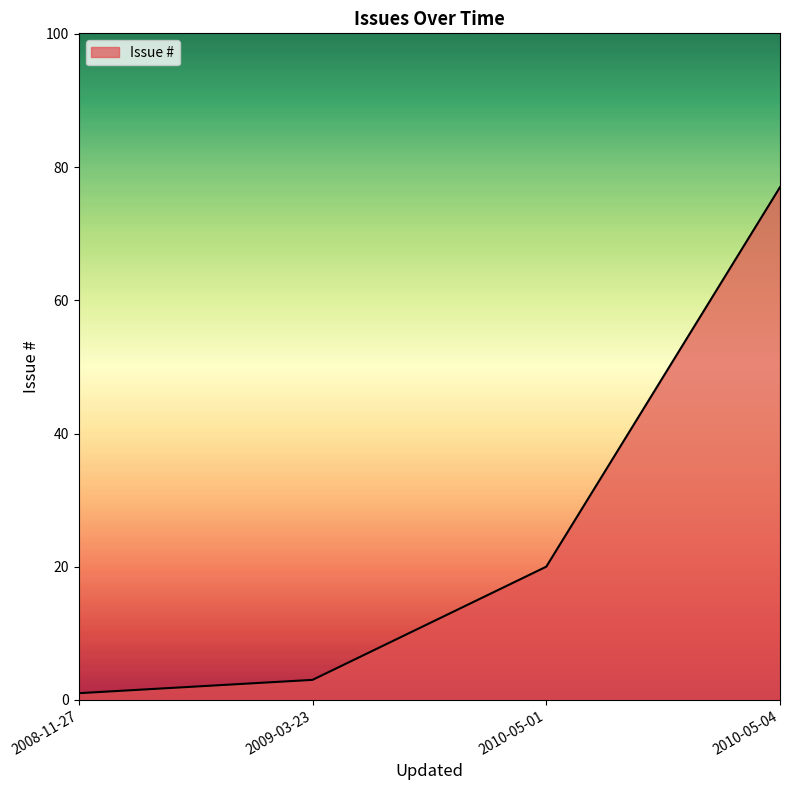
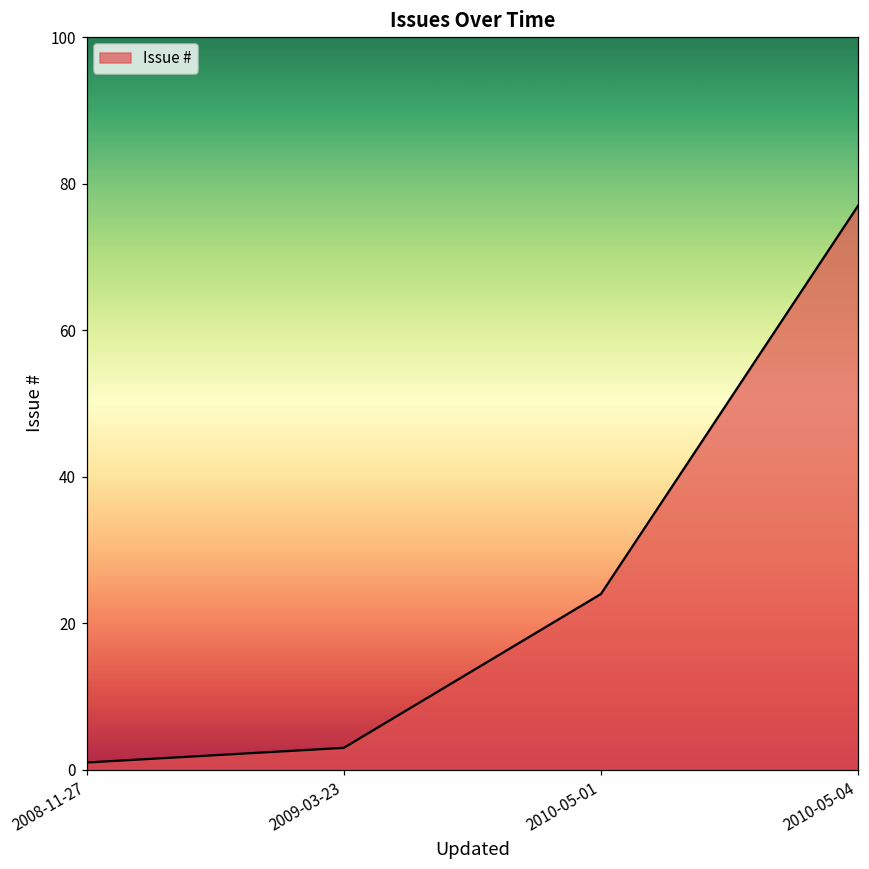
2010-05-01: 20 -> 24
